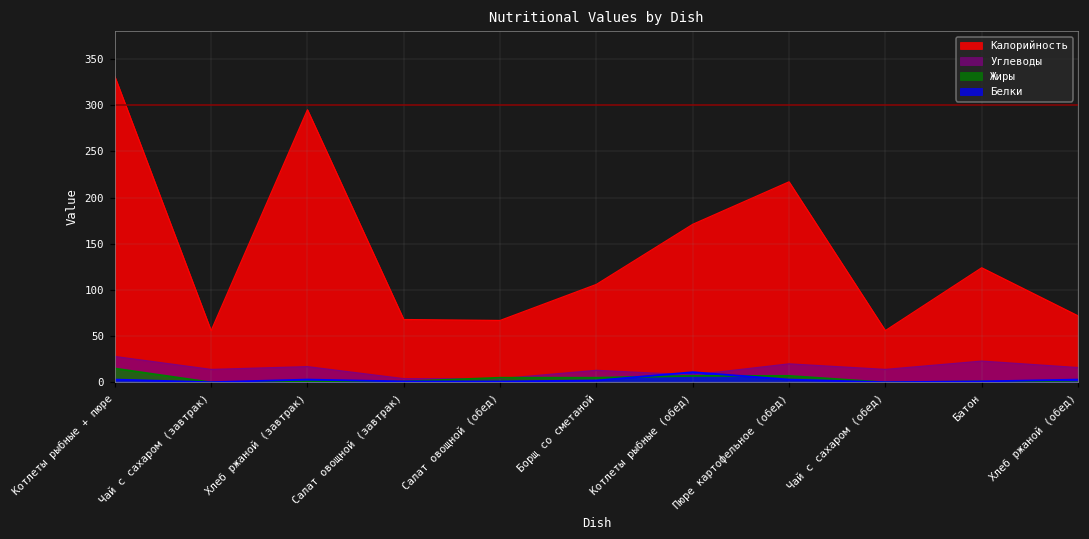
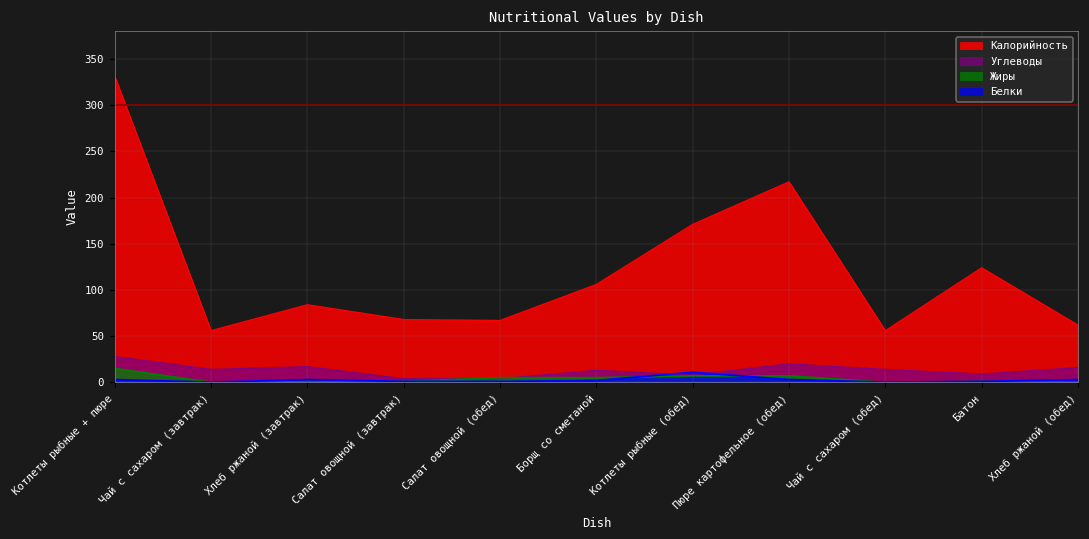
Калорийность, Хлеб ржаной (завтрак): 300 -> 80
Углеводы, Батон: 20 -> 10
Калорийность, Хлеб ржаной (обед): 70 -> 60
